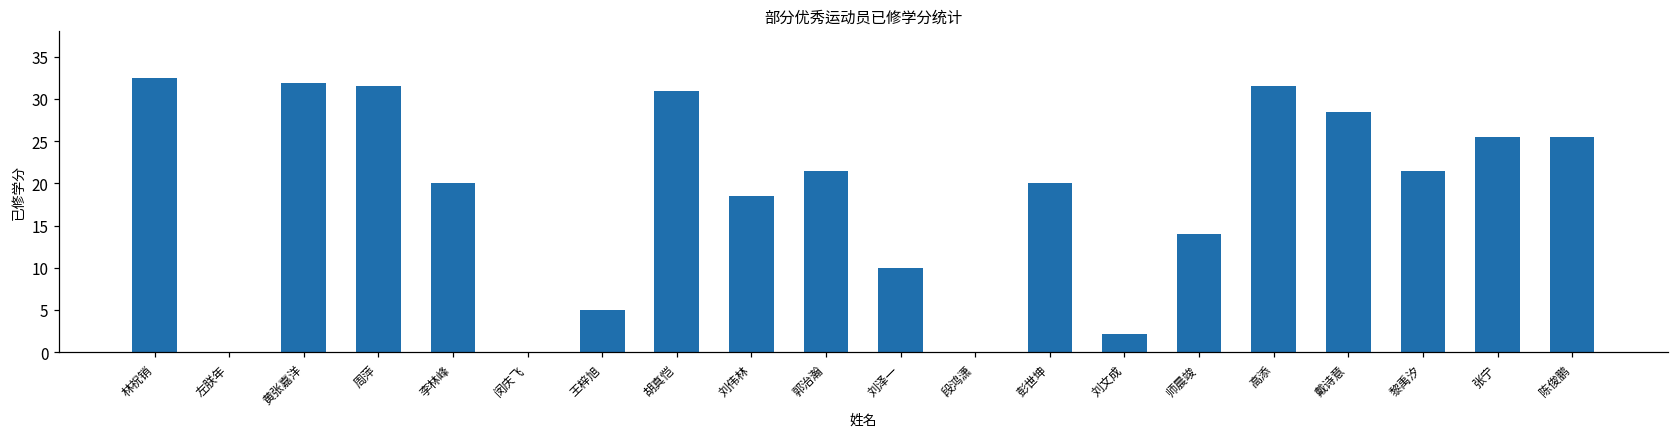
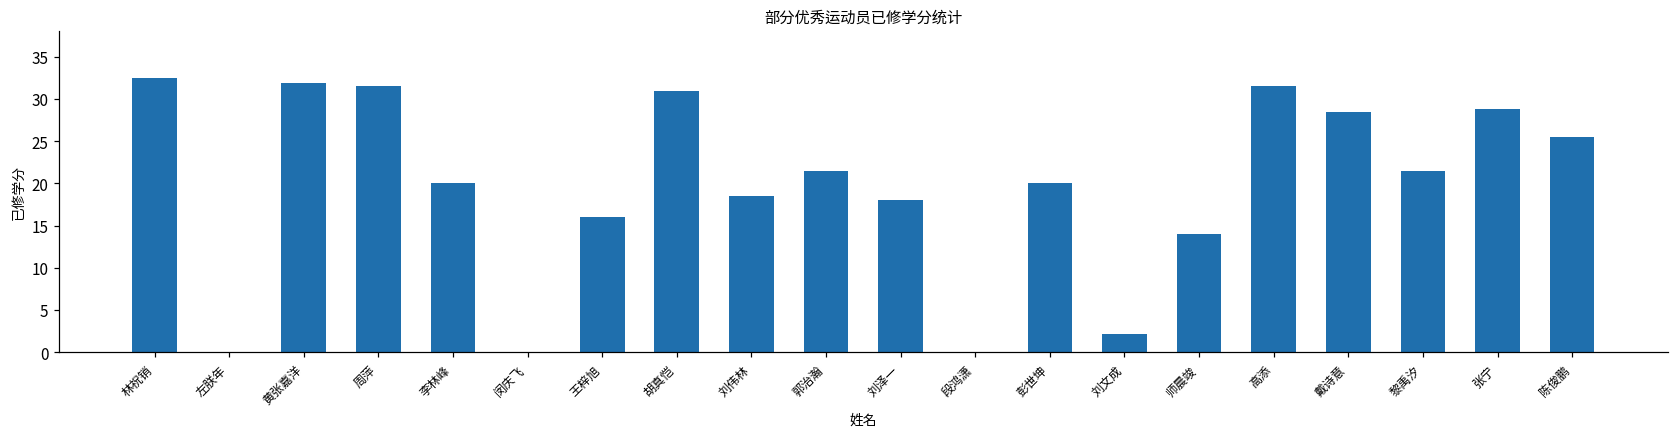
王梓旭: 5 -> 16
刘泽一: 10 -> 18
张宁: 26 -> 29
